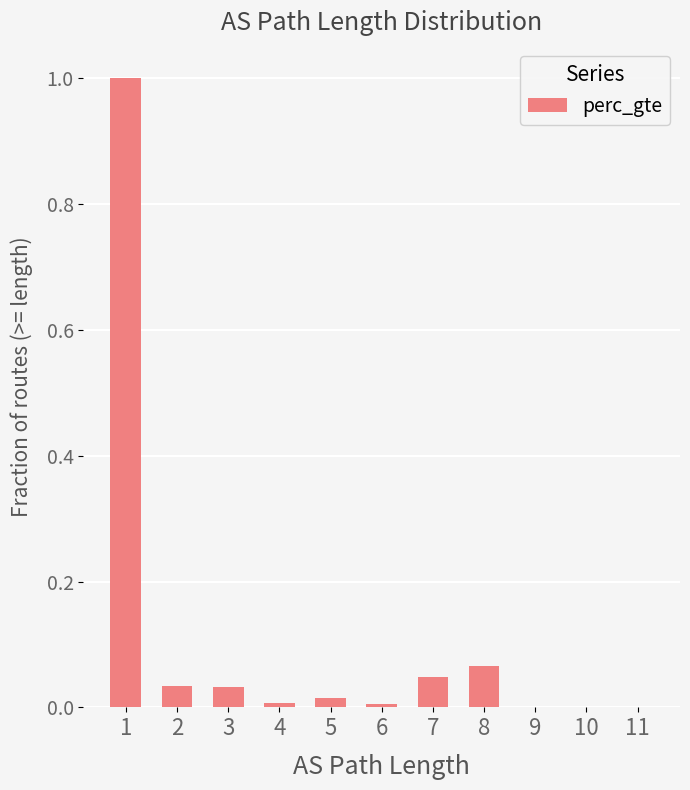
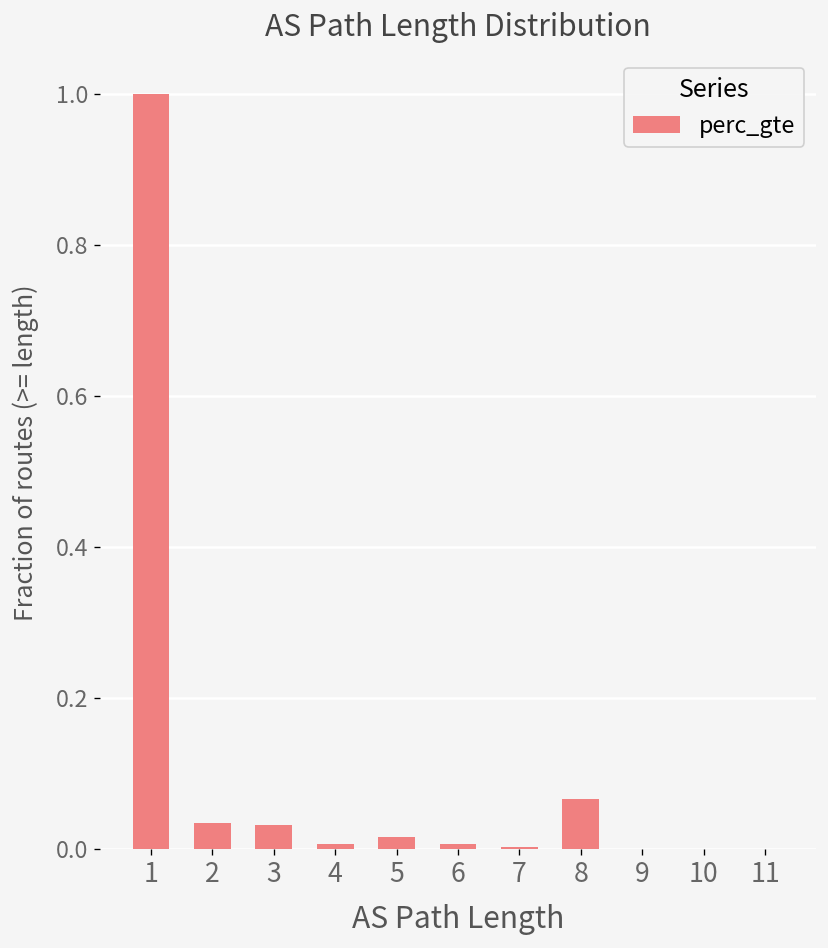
7: 0.05 -> 0.00
